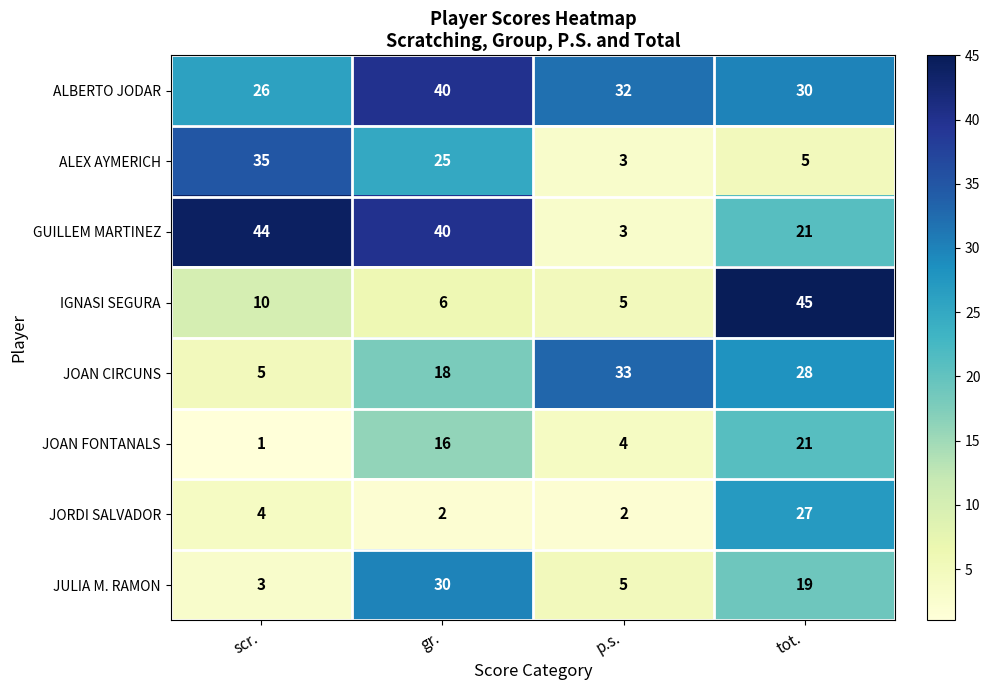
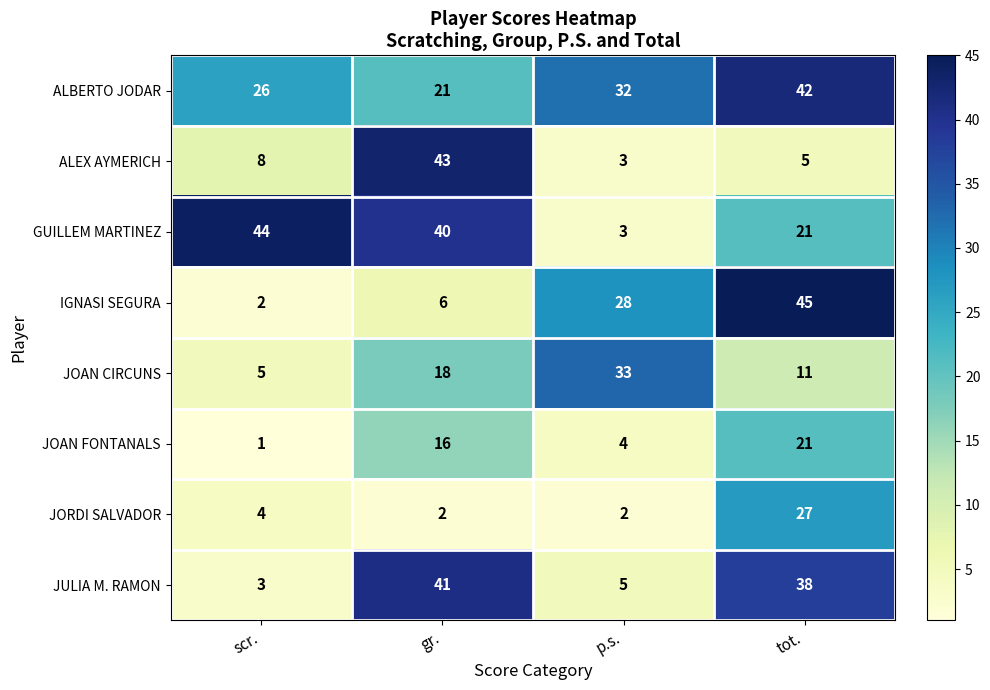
ALBERTO JODAR, gr.: 40 -> 21
ALBERTO JODAR, tot.: 30 -> 42
ALEX AYMERICH, scr.: 35 -> 8
ALEX AYMERICH, gr.: 25 -> 43
IGNASI SEGURA, scr.: 10 -> 2
IGNASI SEGURA, p.s.: 5 -> 28
JOAN CIRCUNS, tot.: 28 -> 11
JULIA M. RAMON, gr.: 30 -> 41
JULIA M. RAMON, tot.: 19 -> 38
